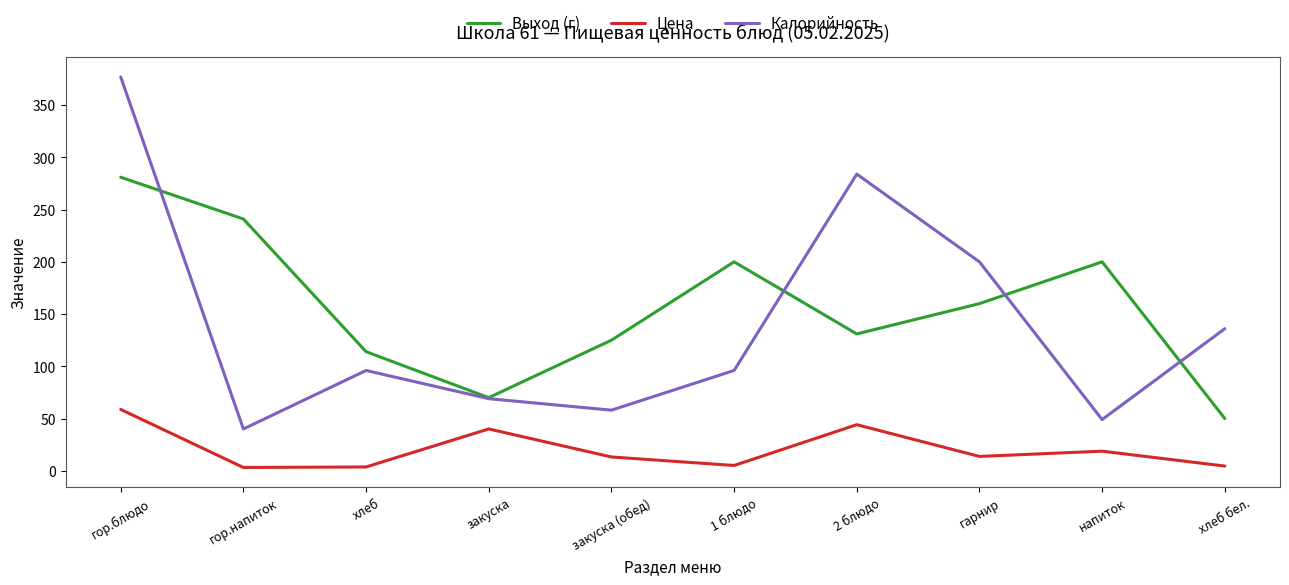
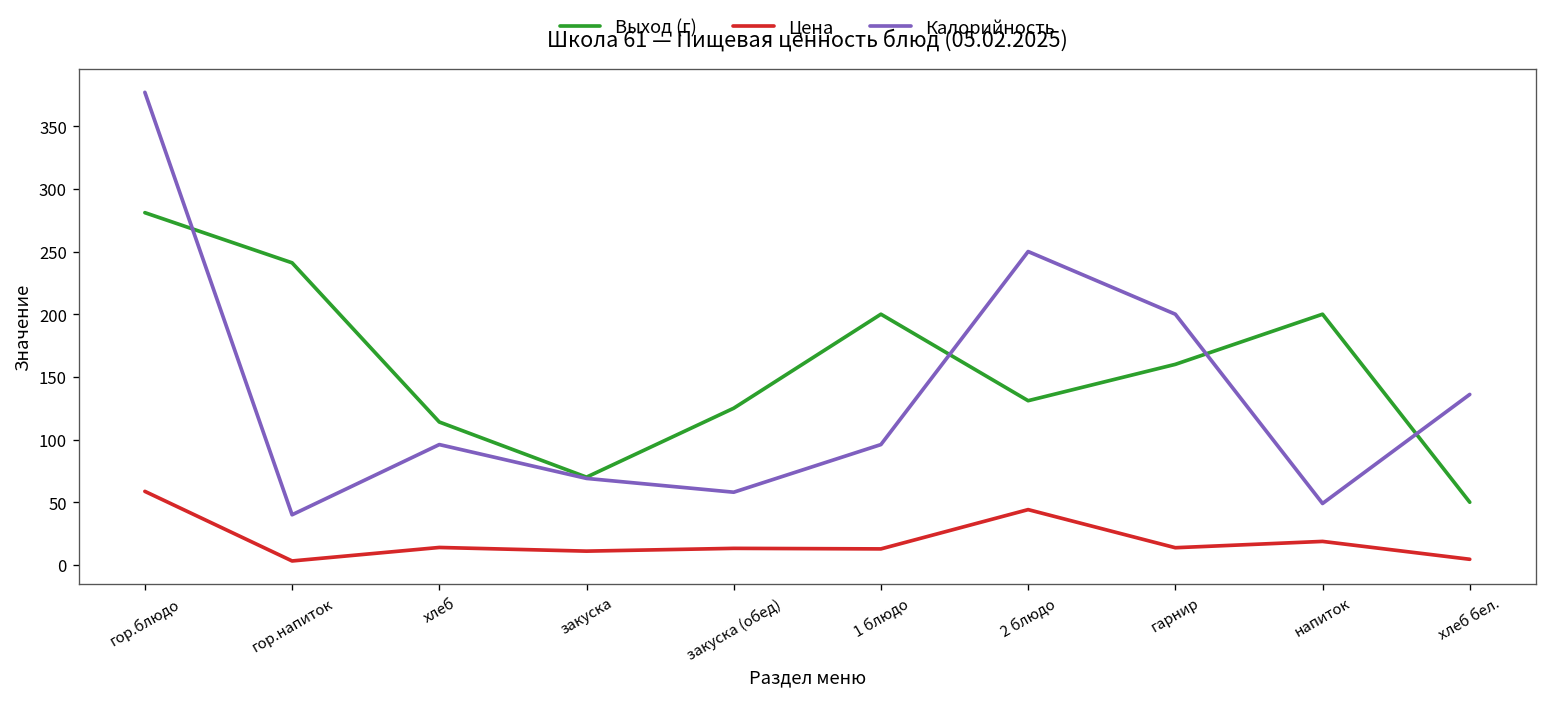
Цена, хлеб: 4 -> 14
Цена, закуска: 40 -> 11
Цена, 1 блюдо: 5 -> 13
Калорийность, 2 блюдо: 284 -> 250
